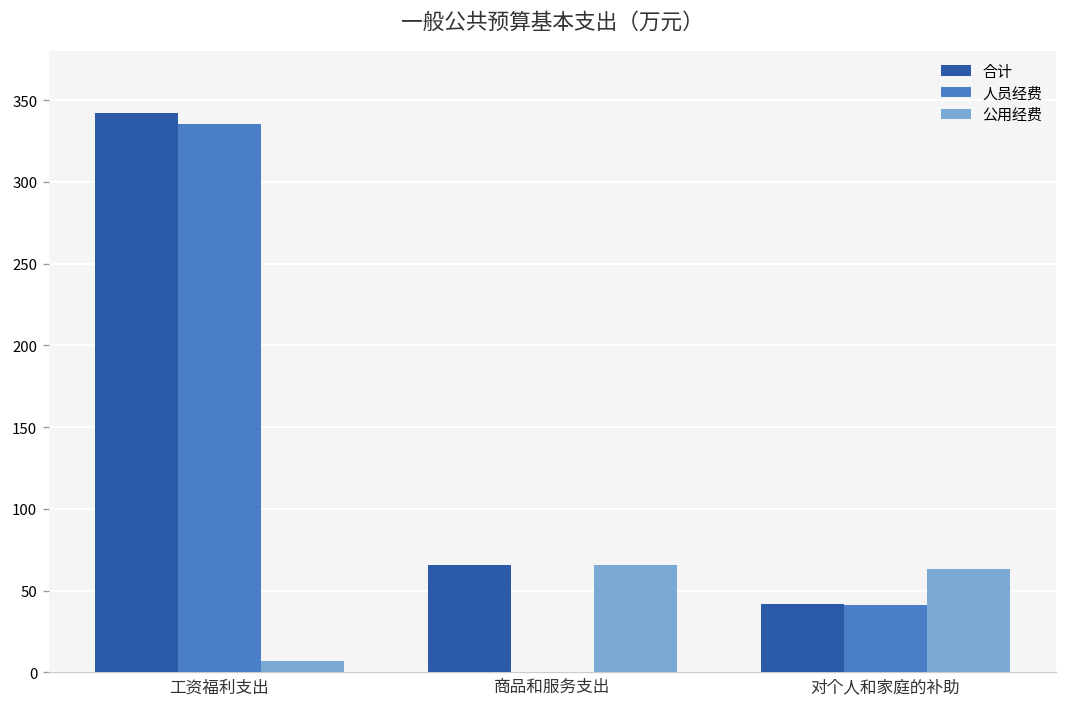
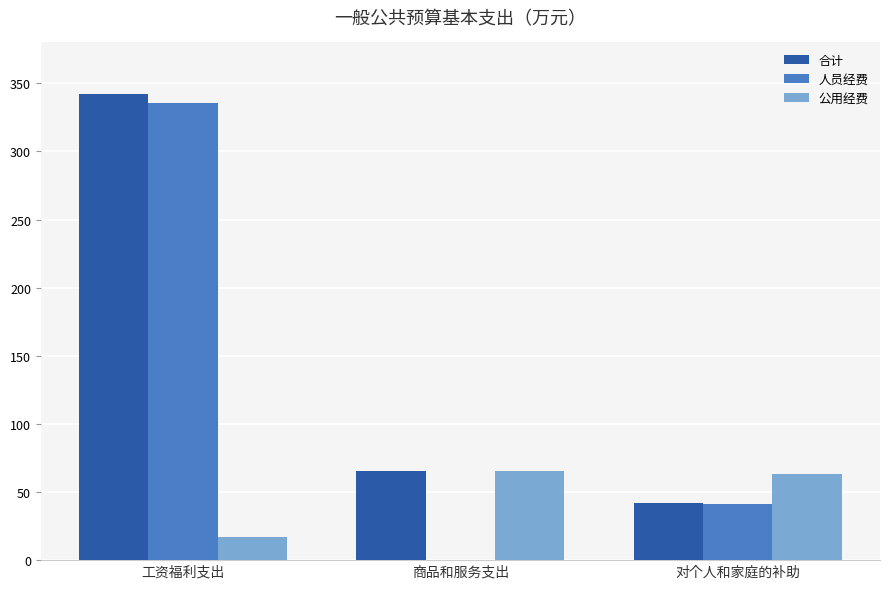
公用经费, 工资福利支出: 7 -> 17
